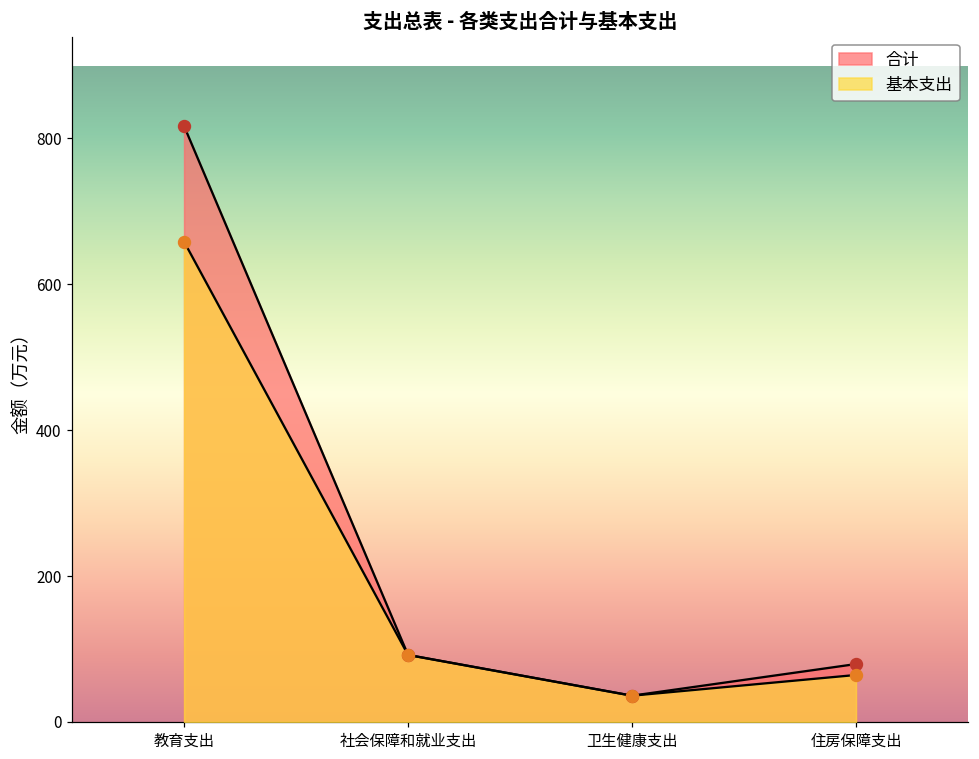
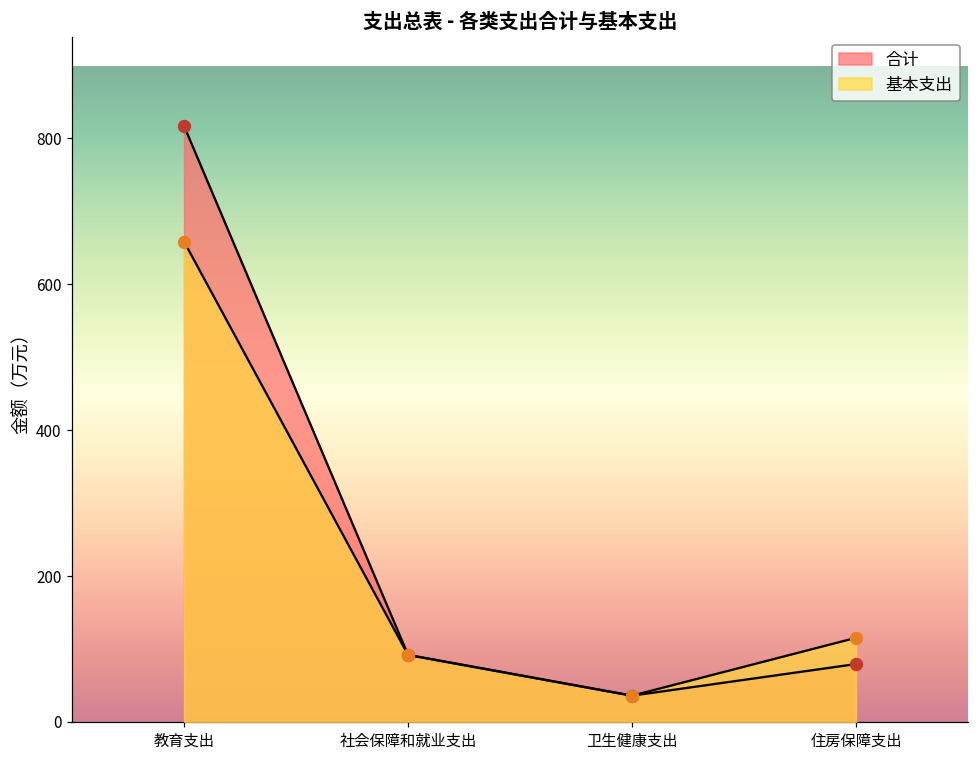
基本支出, 住房保障支出: 60 -> 120
